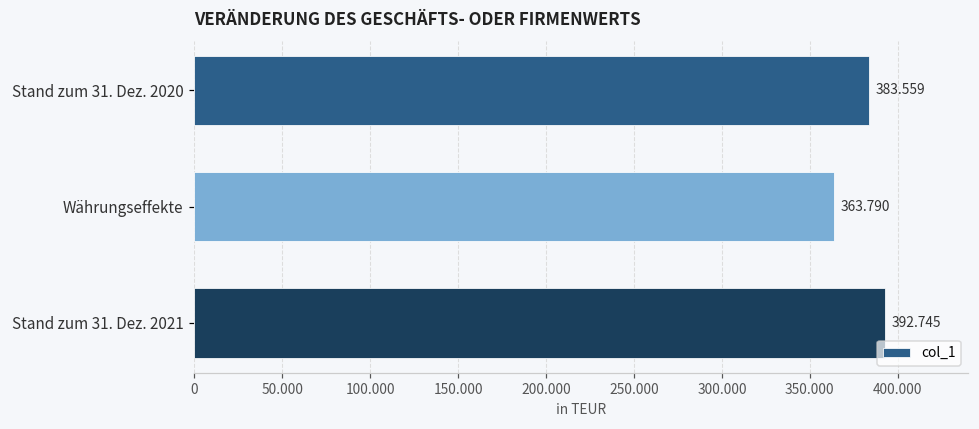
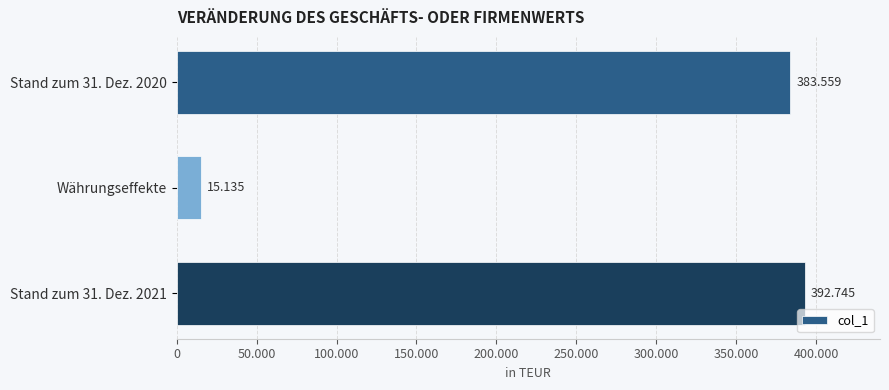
Währungseffekte: 363.790 -> 15.135
